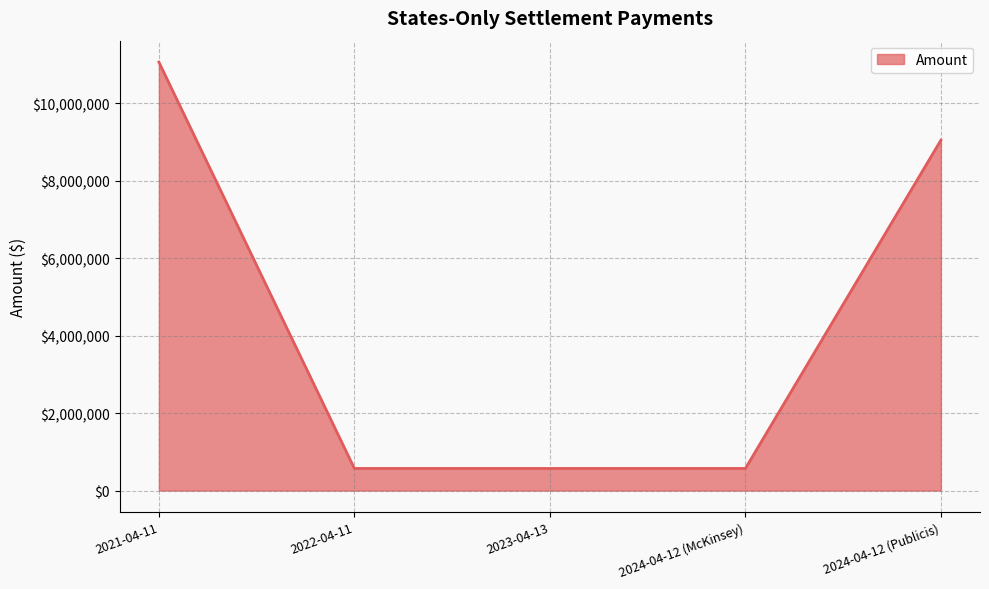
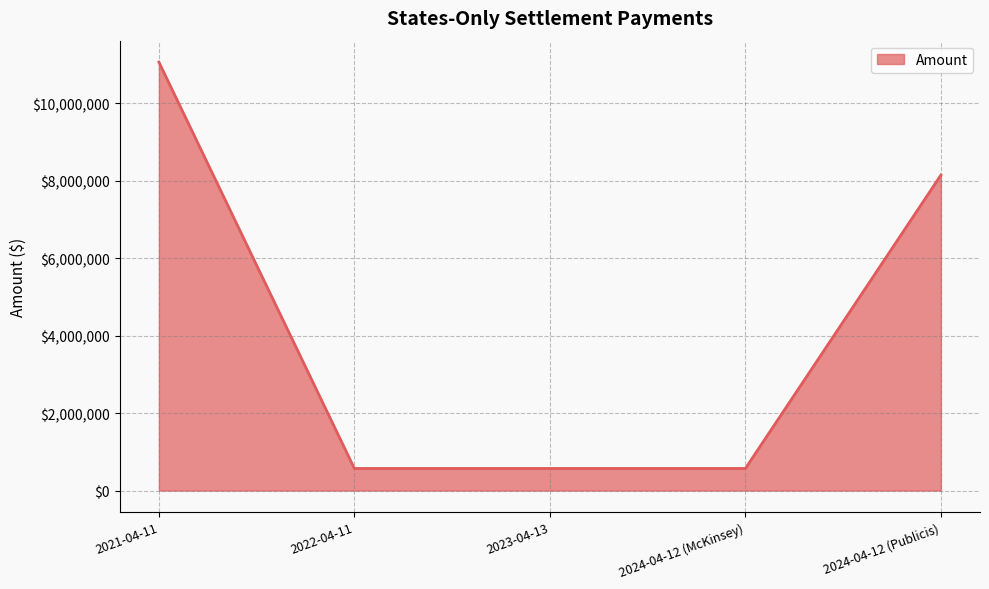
2024-04-12 (Publicis): $9,100,000 -> $8,100,000
